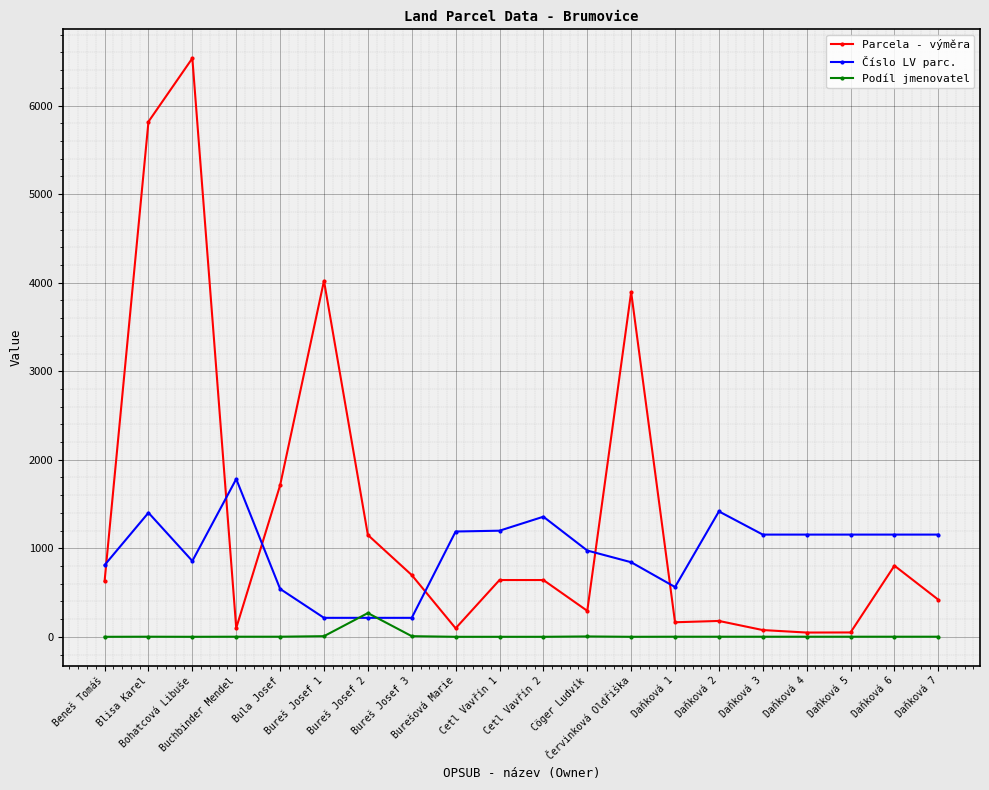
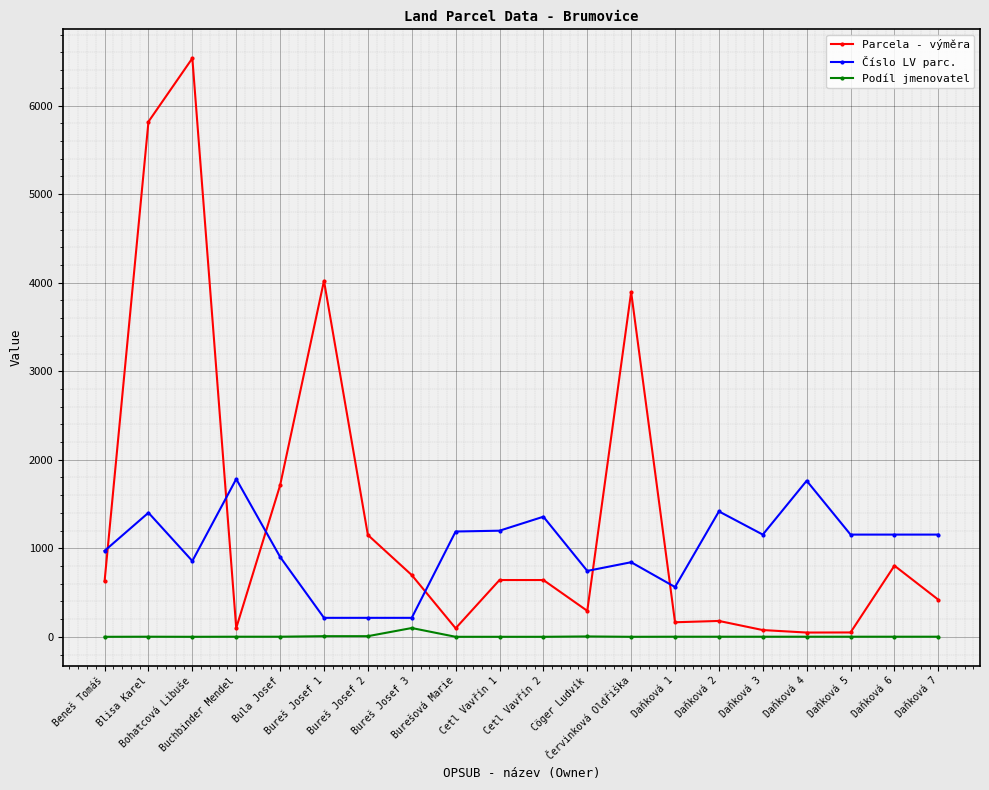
Číslo LV parc., Beneš Tomáš: 800 -> 1000
Číslo LV parc., Bula Josef: 500 -> 900
Podíl jmenovatel, Bureš Josef 2: 300 -> 0
Podíl jmenovatel, Bureš Josef 3: 0 -> 100
Číslo LV parc., Cöger Ludvík: 1000 -> 700
Číslo LV parc., Daňková 4: 1200 -> 1800
